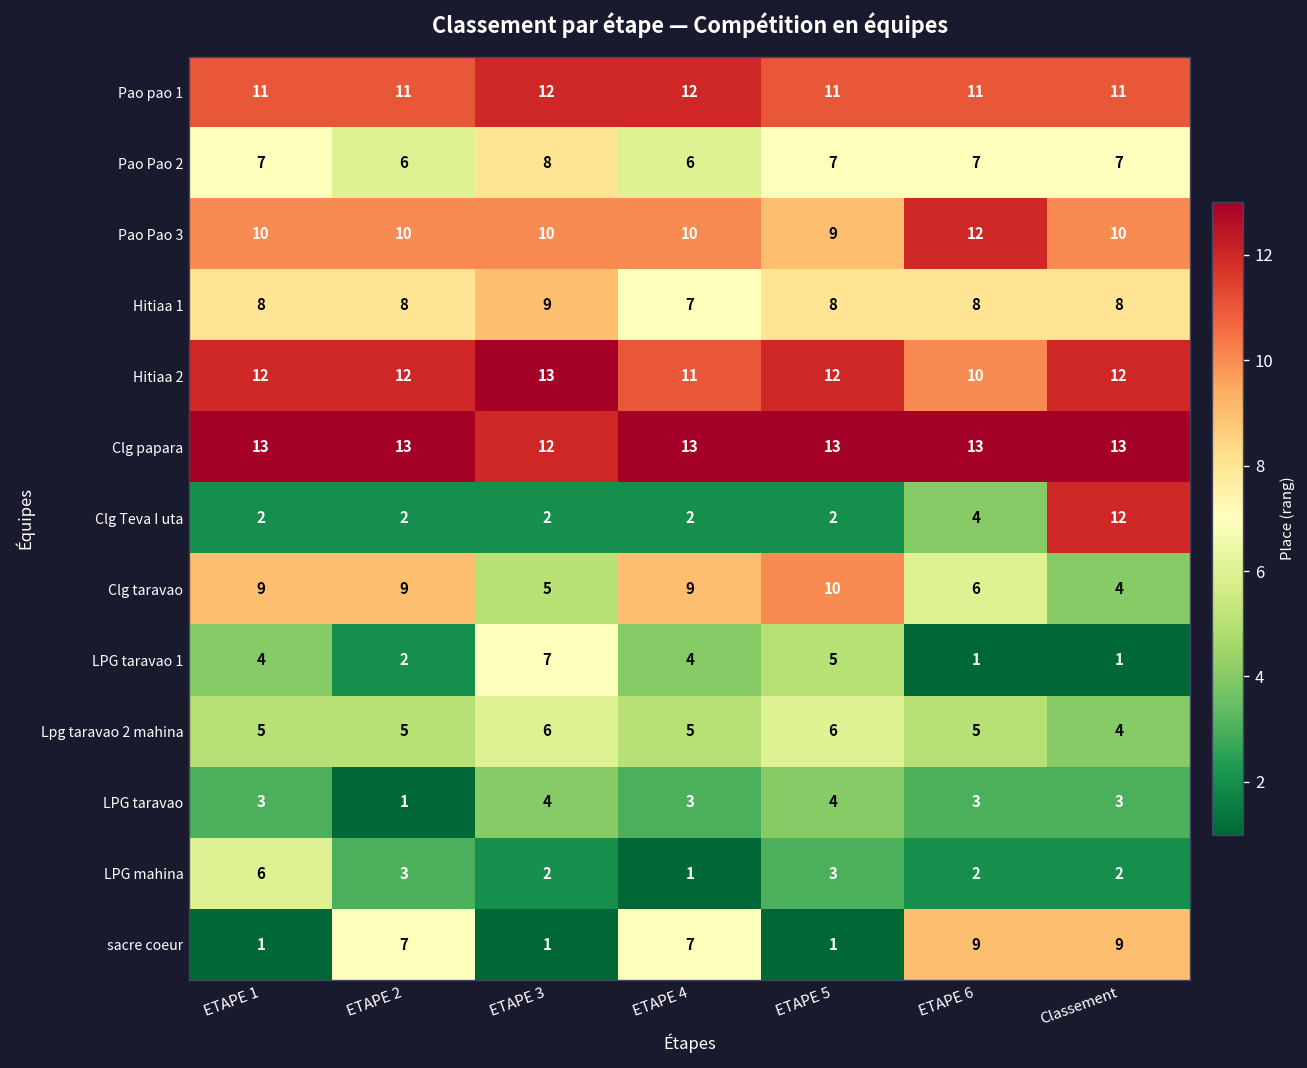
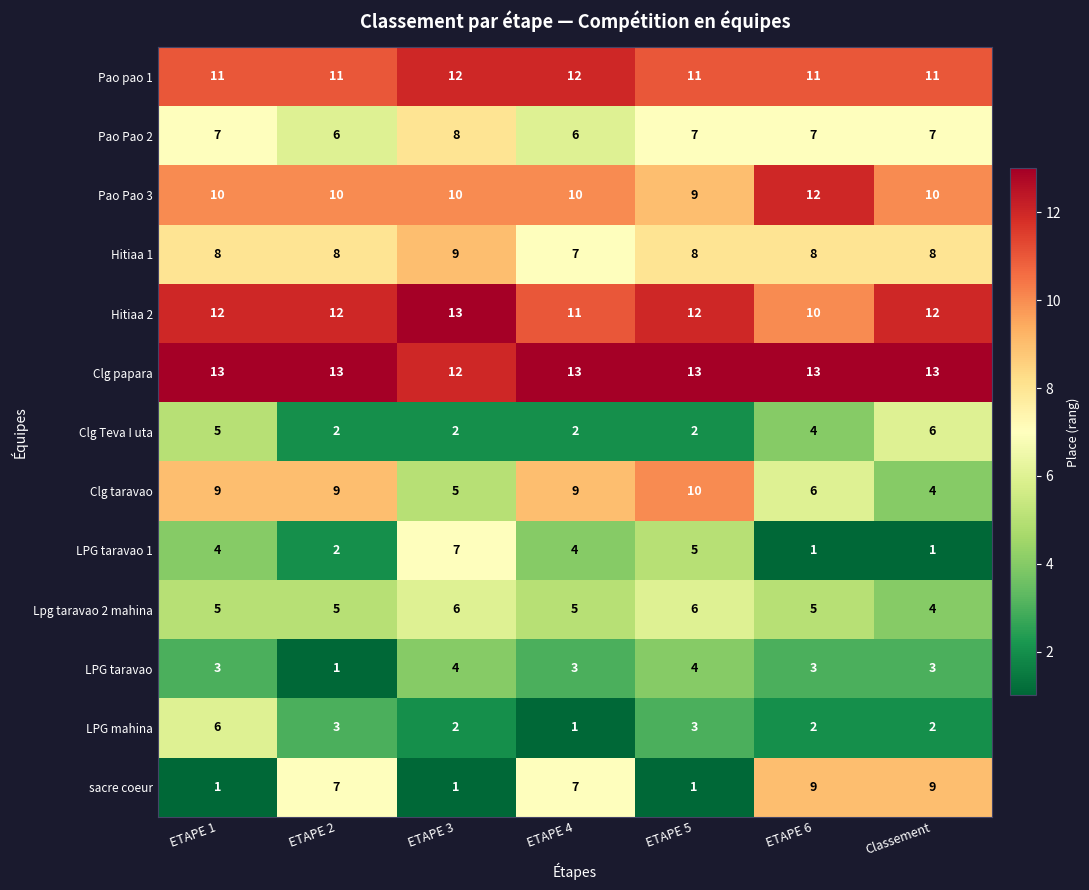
Clg Teva I uta, ETAPE 1: 2 -> 5
Clg Teva I uta, Classement: 12 -> 6
